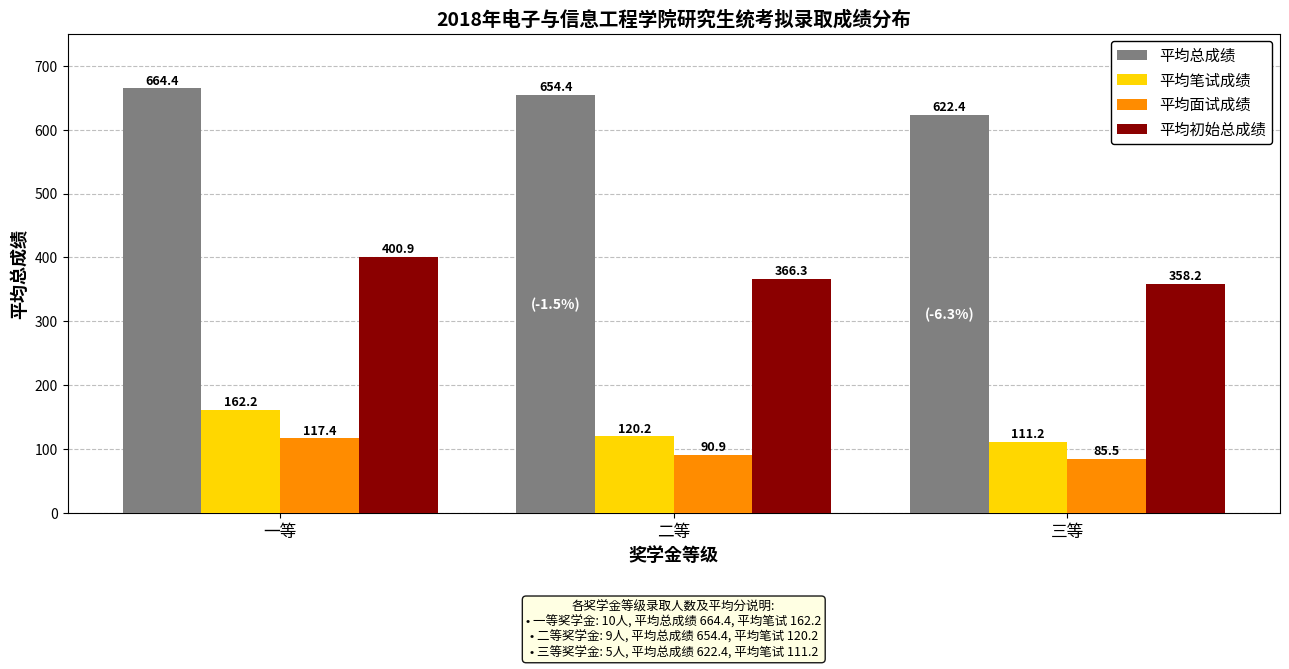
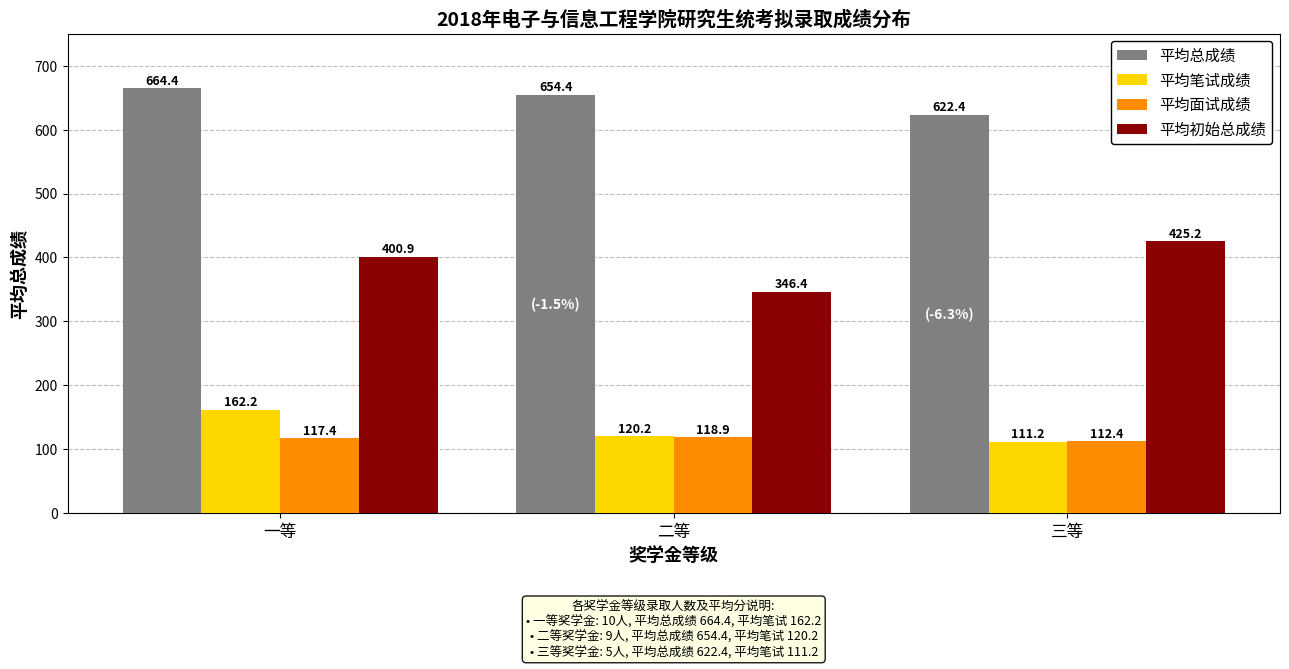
平均面试成绩, 二等: 90.9 -> 118.9
平均初始总成绩, 二等: 366.3 -> 346.4
平均面试成绩, 三等: 85.5 -> 112.4
平均初始总成绩, 三等: 358.2 -> 425.2
